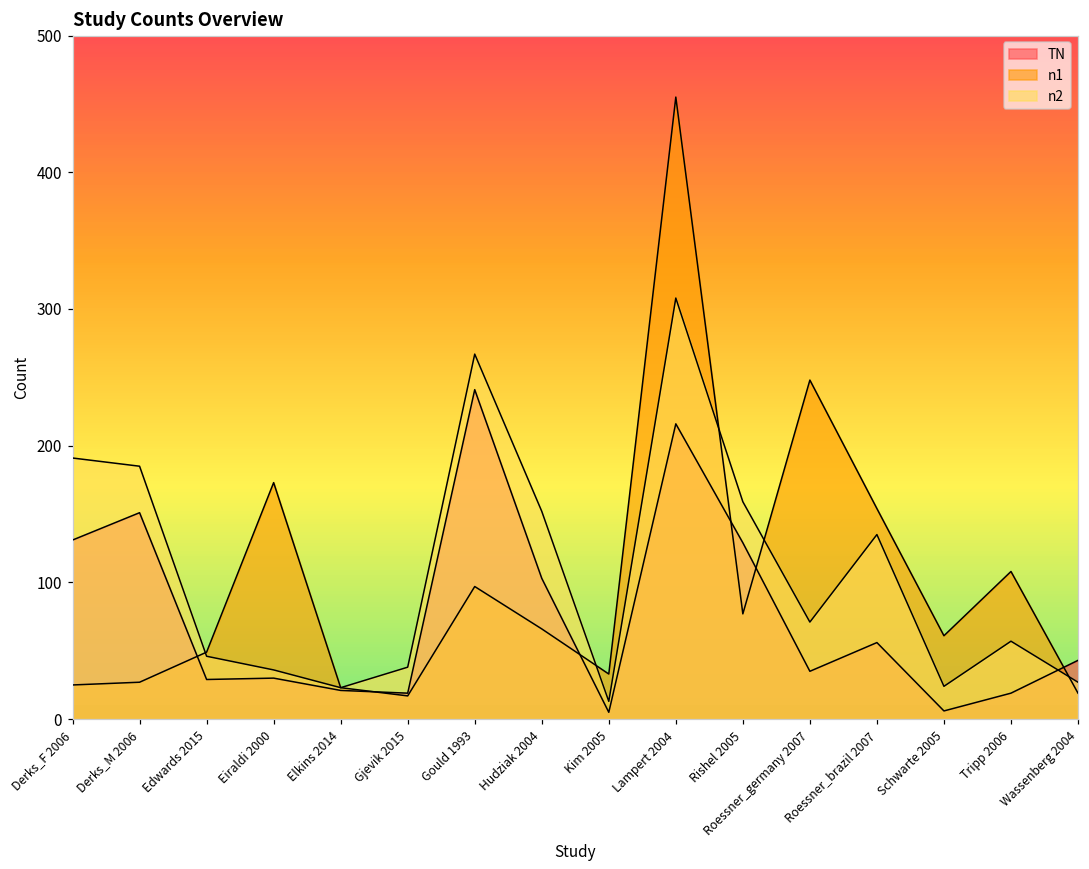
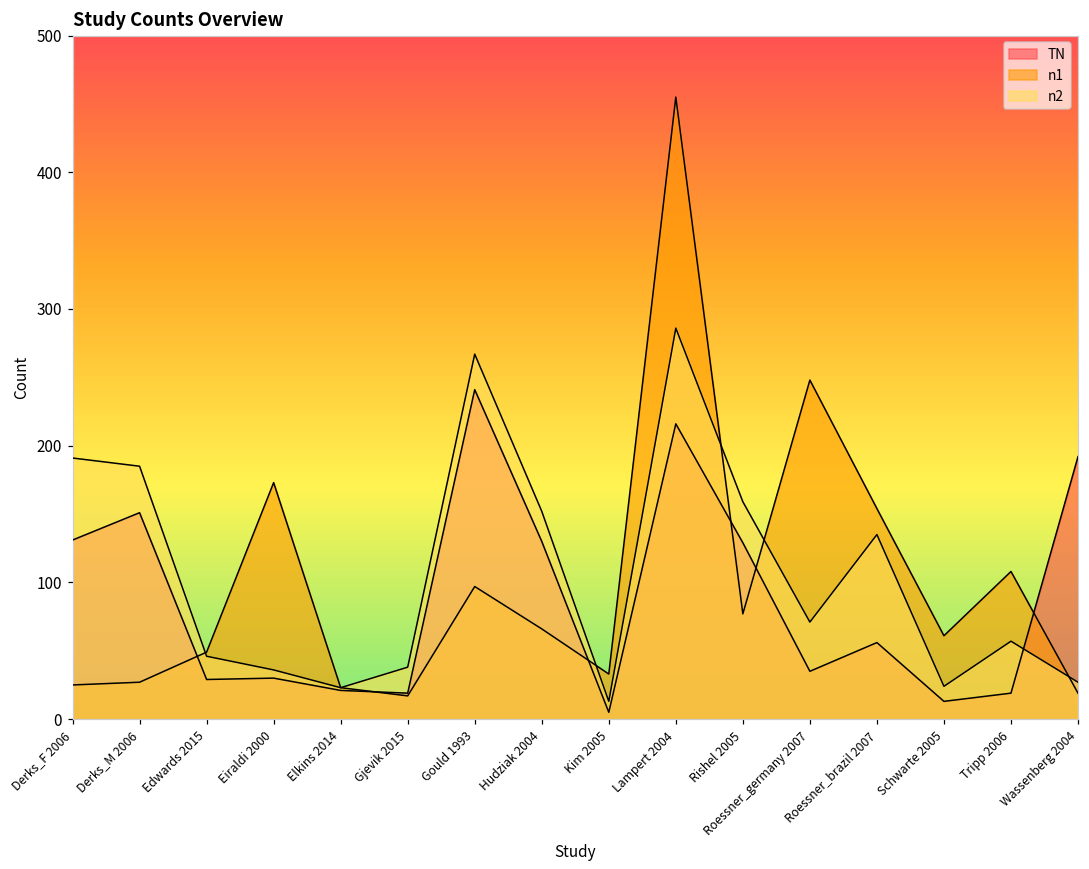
TN, Hudziak 2004: 103 -> 130
n2, Lampert 2004: 308 -> 286
TN, Schwarte 2005: 6 -> 13
TN, Wassenberg 2004: 43 -> 192
